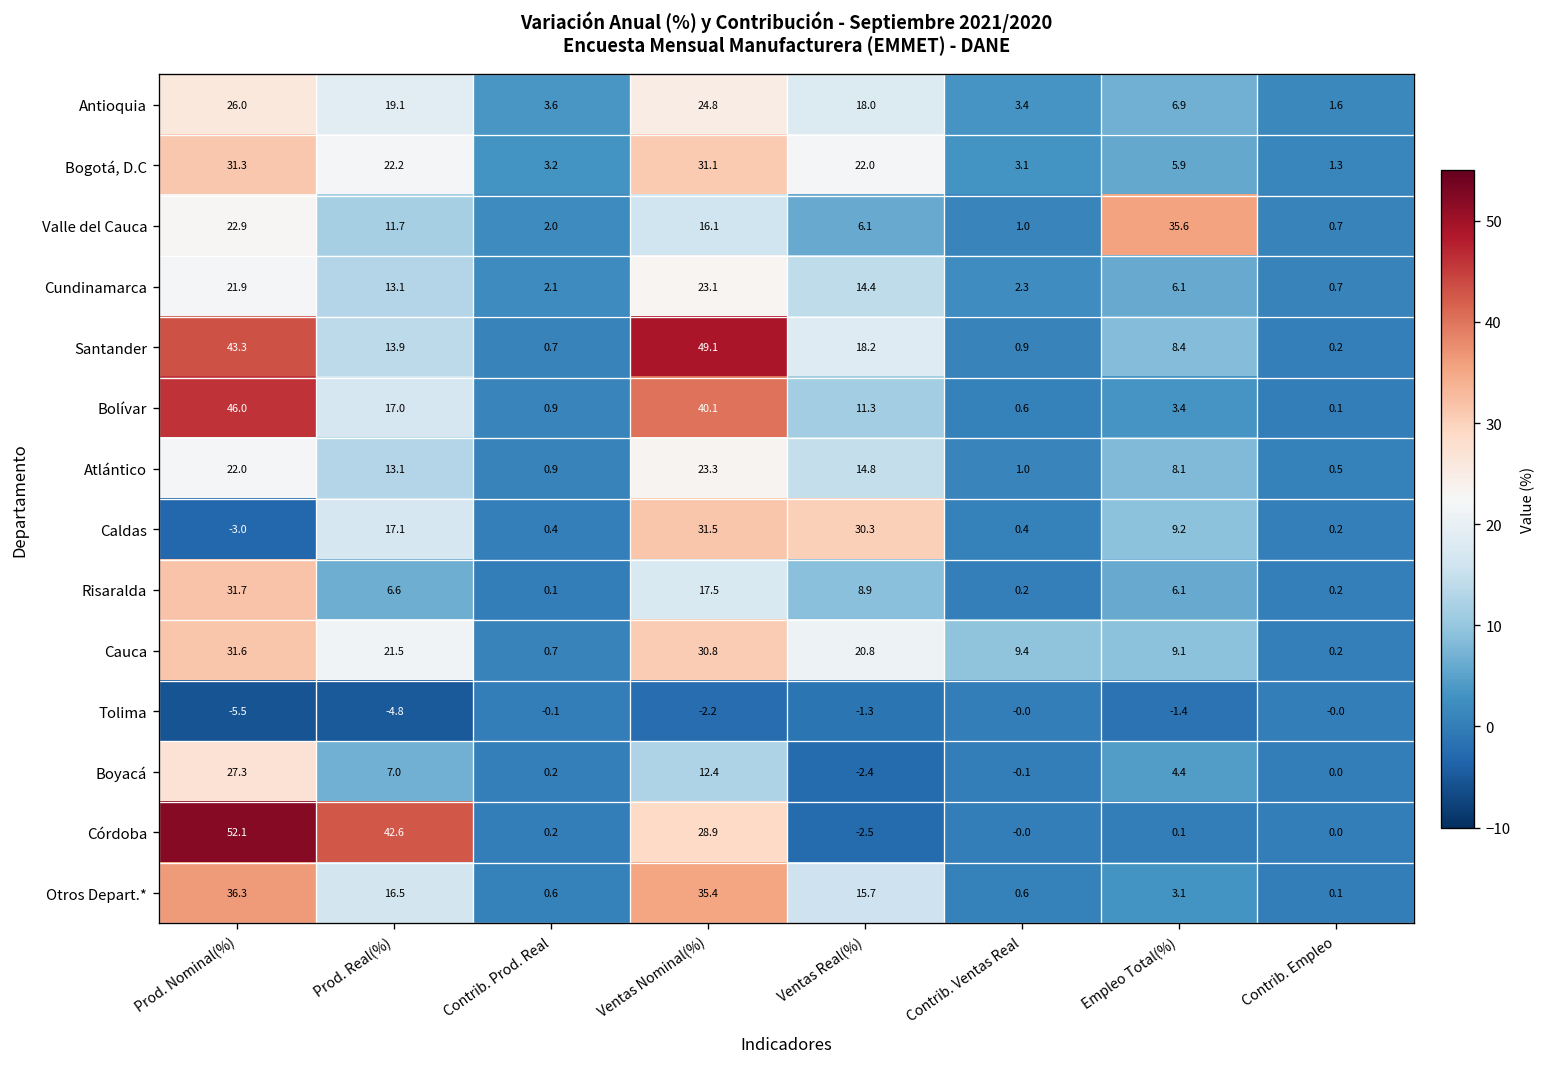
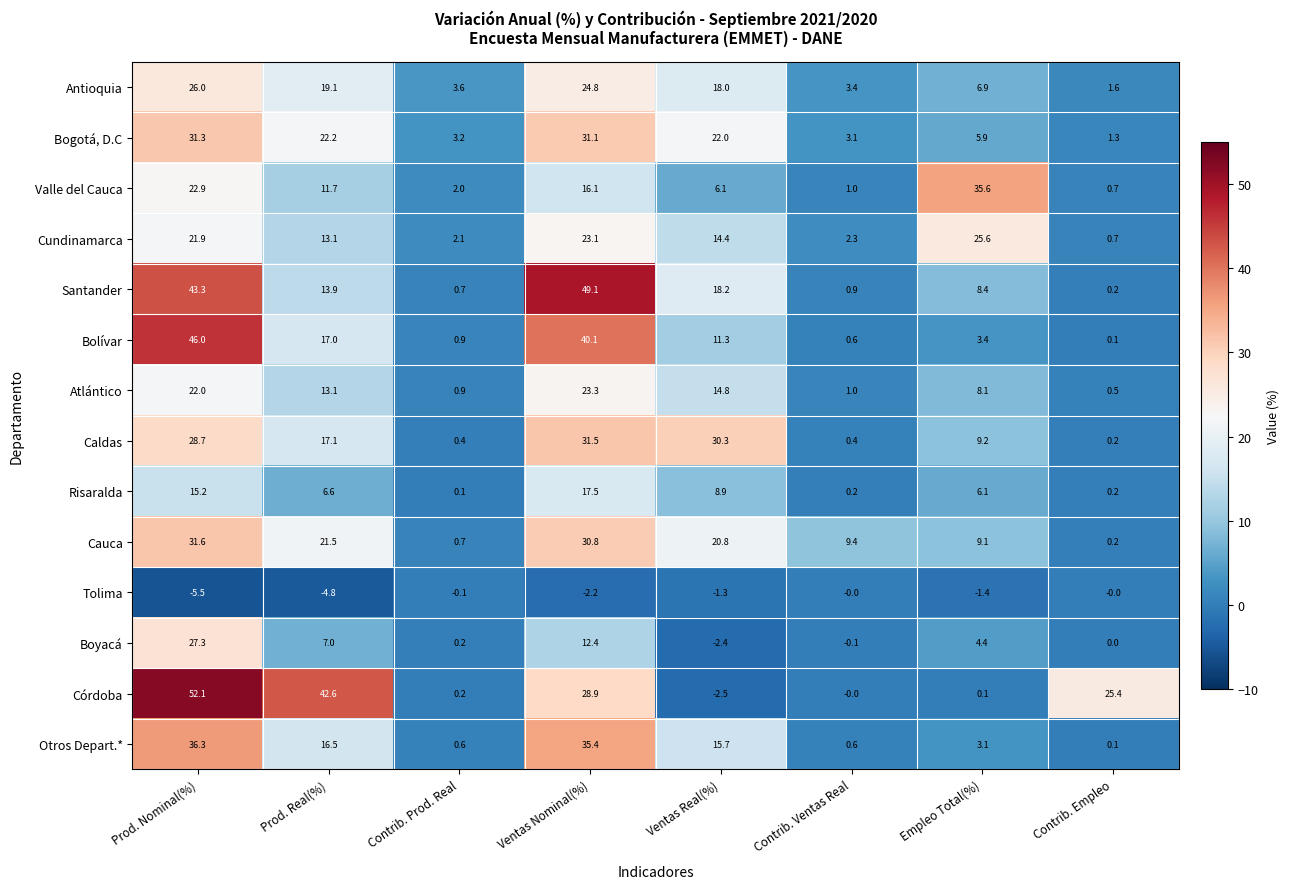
Cundinamarca, Empleo Total(%): 6.1 -> 25.6
Caldas, Prod. Nominal(%): -3.0 -> 28.7
Risaralda, Prod. Nominal(%): 31.7 -> 15.2
Córdoba, Contrib. Empleo: 0.0 -> 25.4
